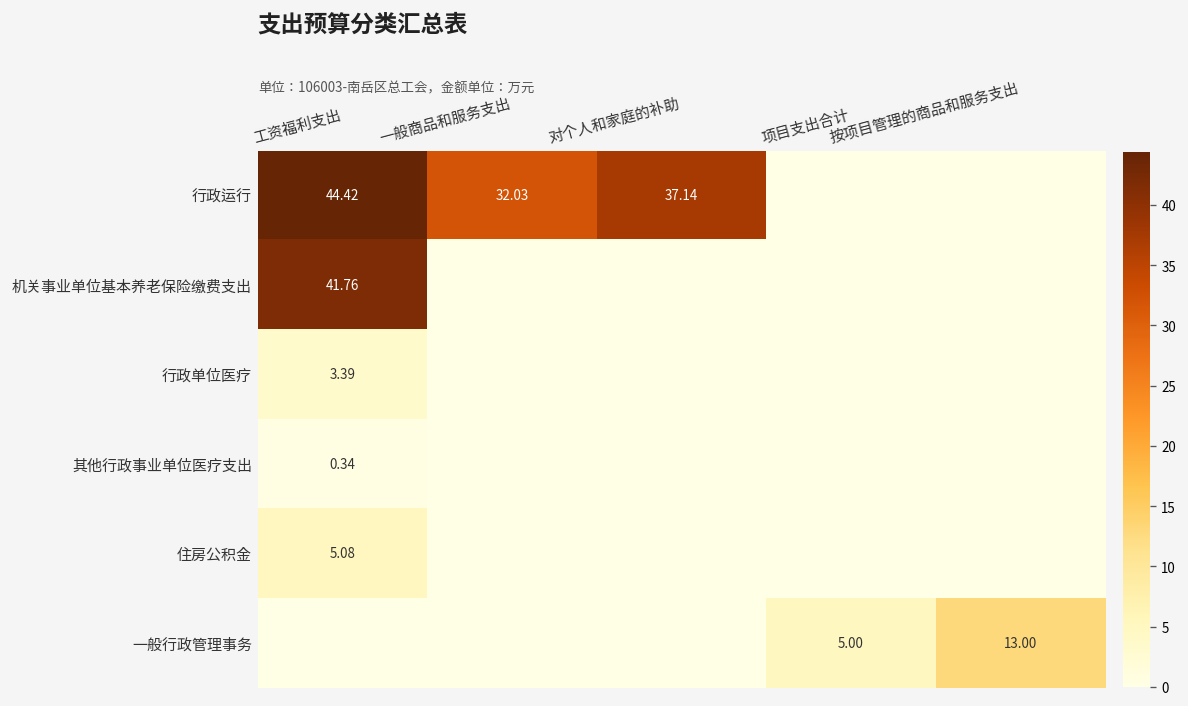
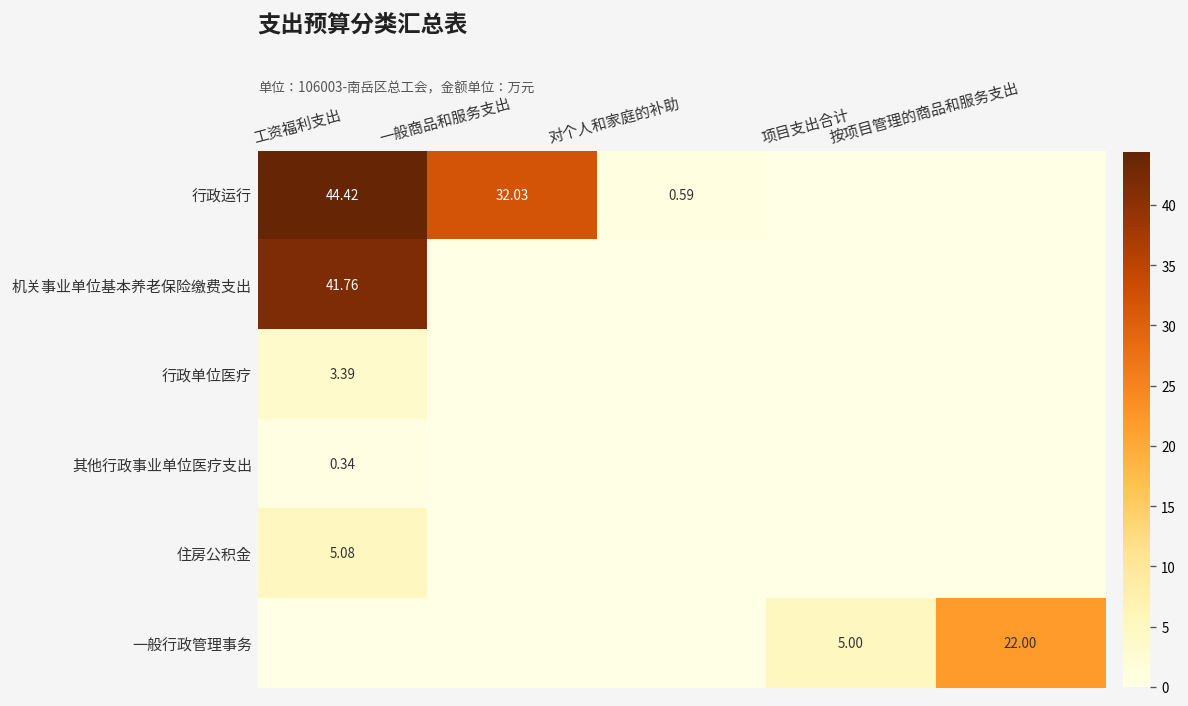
行政运行, 对个人和家庭的补助: 37.14 -> 0.59
一般行政管理事务, 按项目管理的商品和服务支出: 13.00 -> 22.00
